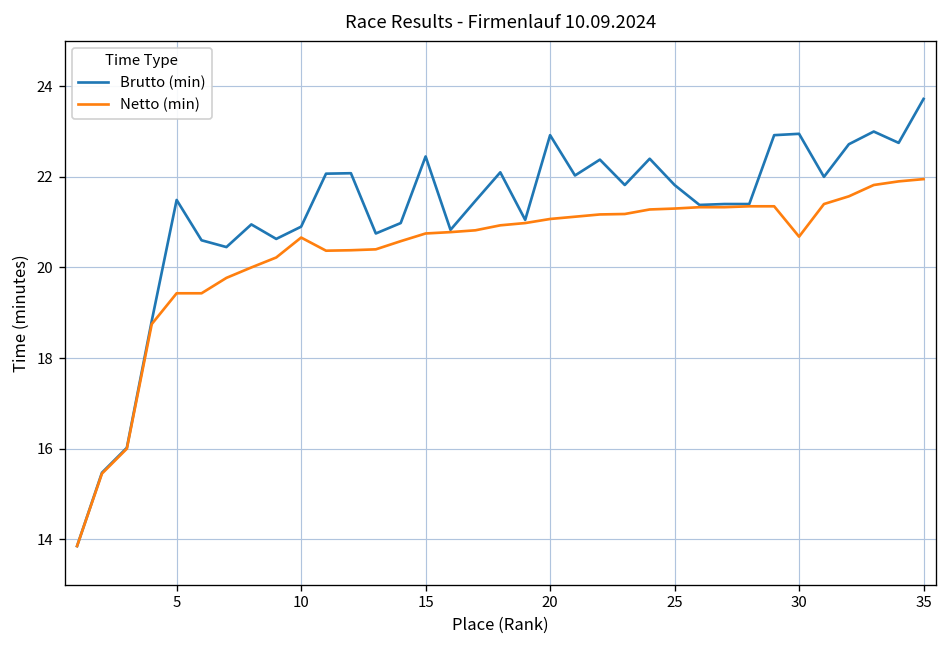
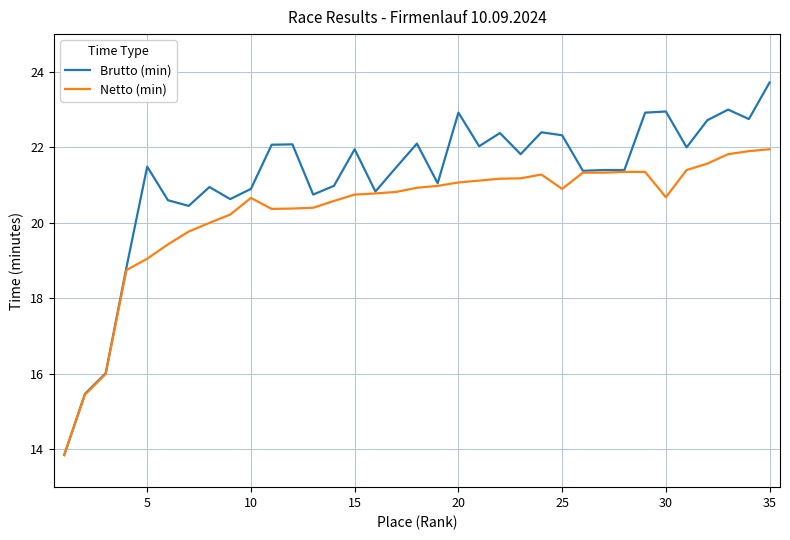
Netto (min), 5: 19.4 -> 19.1
Brutto (min), 15: 22.5 -> 22.0
Brutto (min), 25: 21.8 -> 22.3
Netto (min), 25: 21.3 -> 20.9
